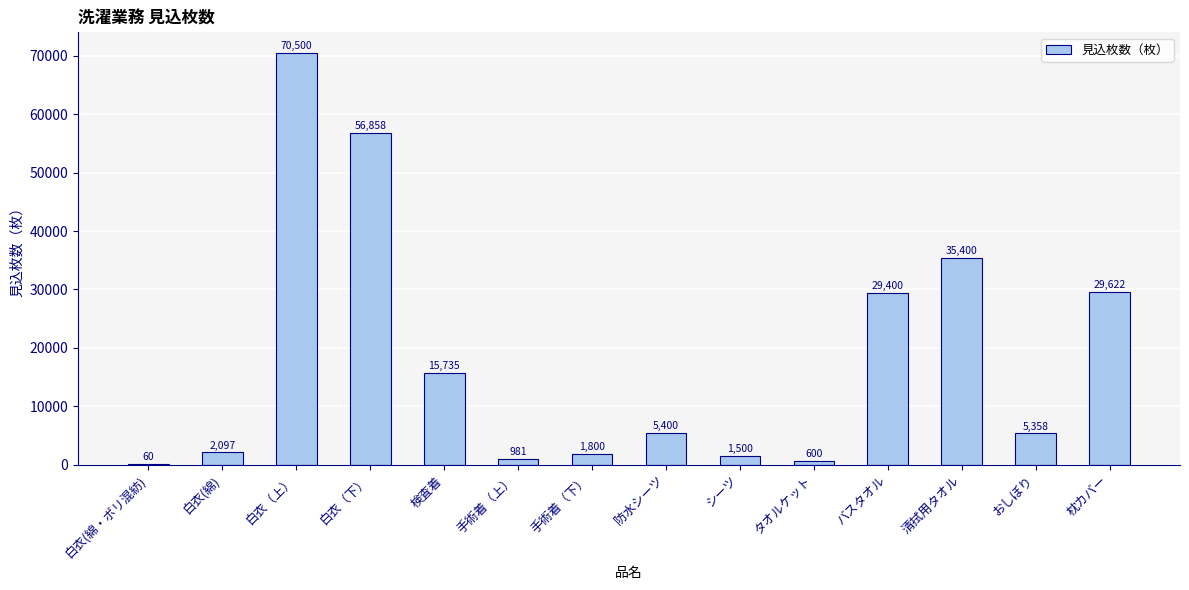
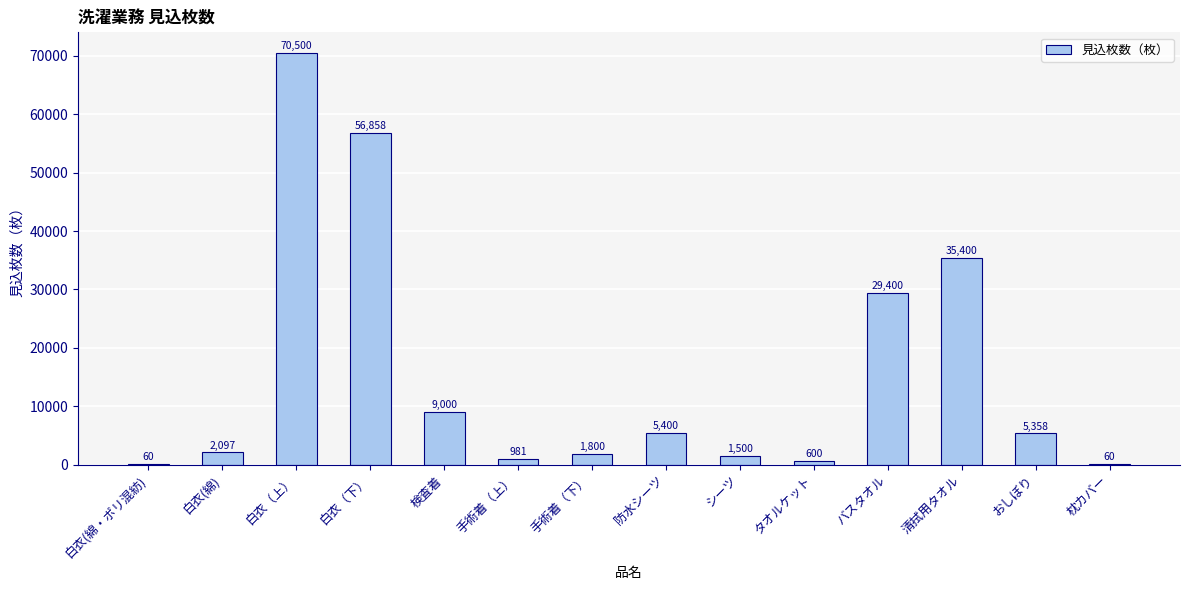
検査着: 15,735 -> 9,000
枕カバー: 29,622 -> 60
